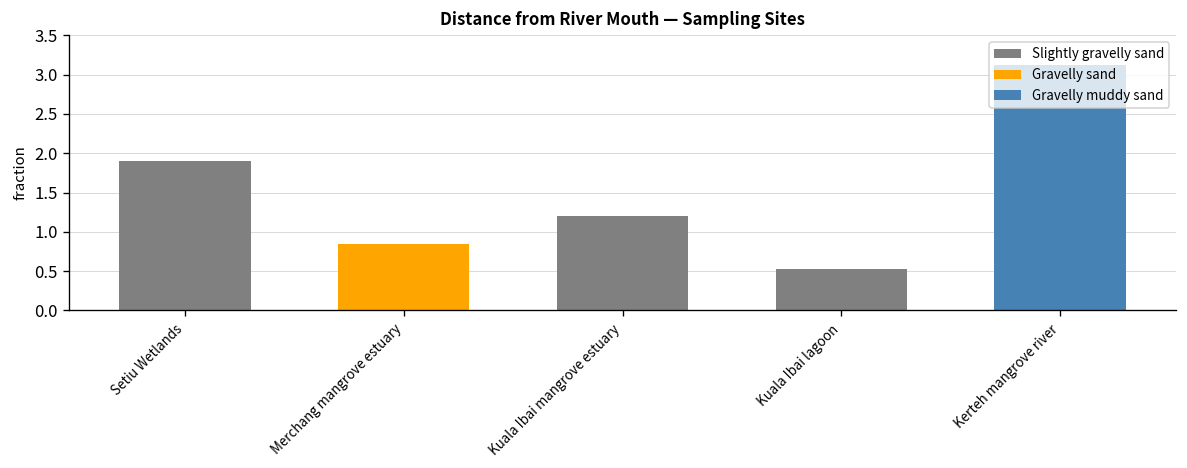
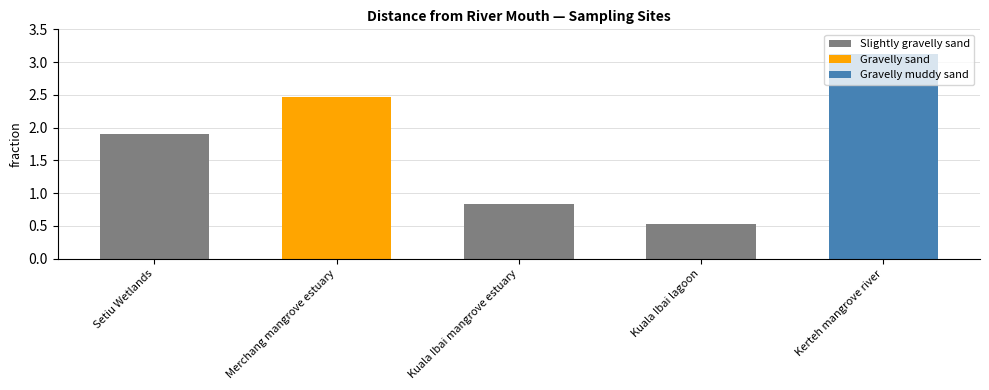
Merchang mangrove estuary: 0.9 -> 2.5
Kuala Ibai mangrove estuary: 1.2 -> 0.8
